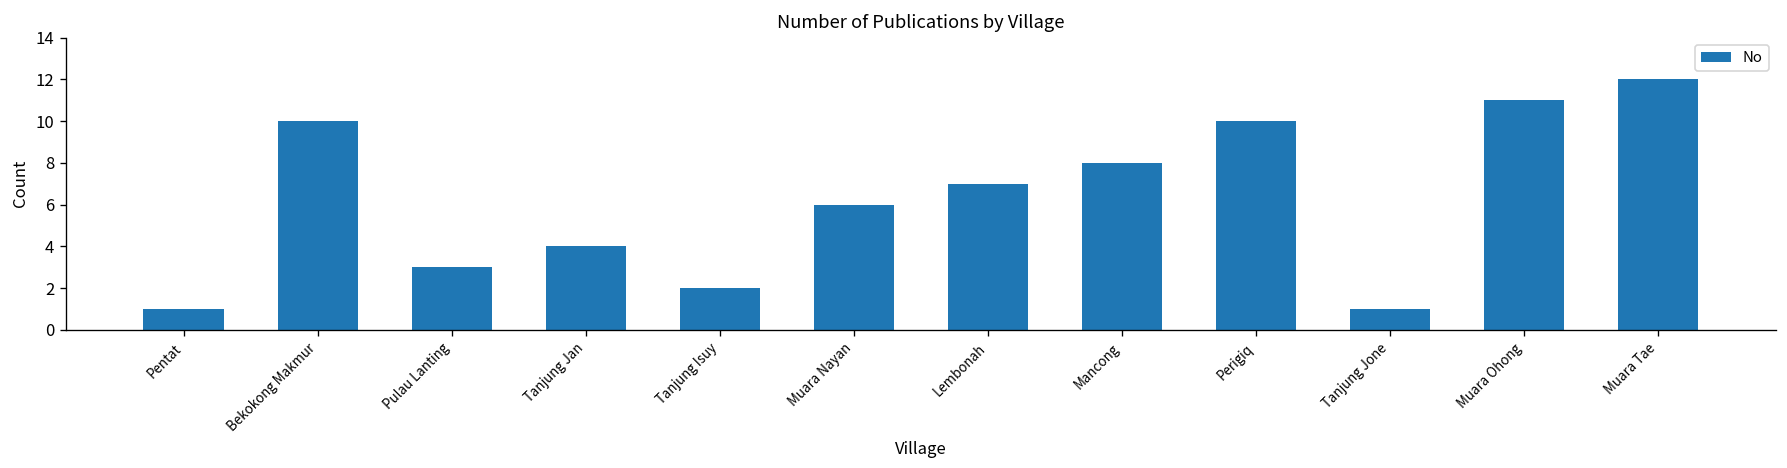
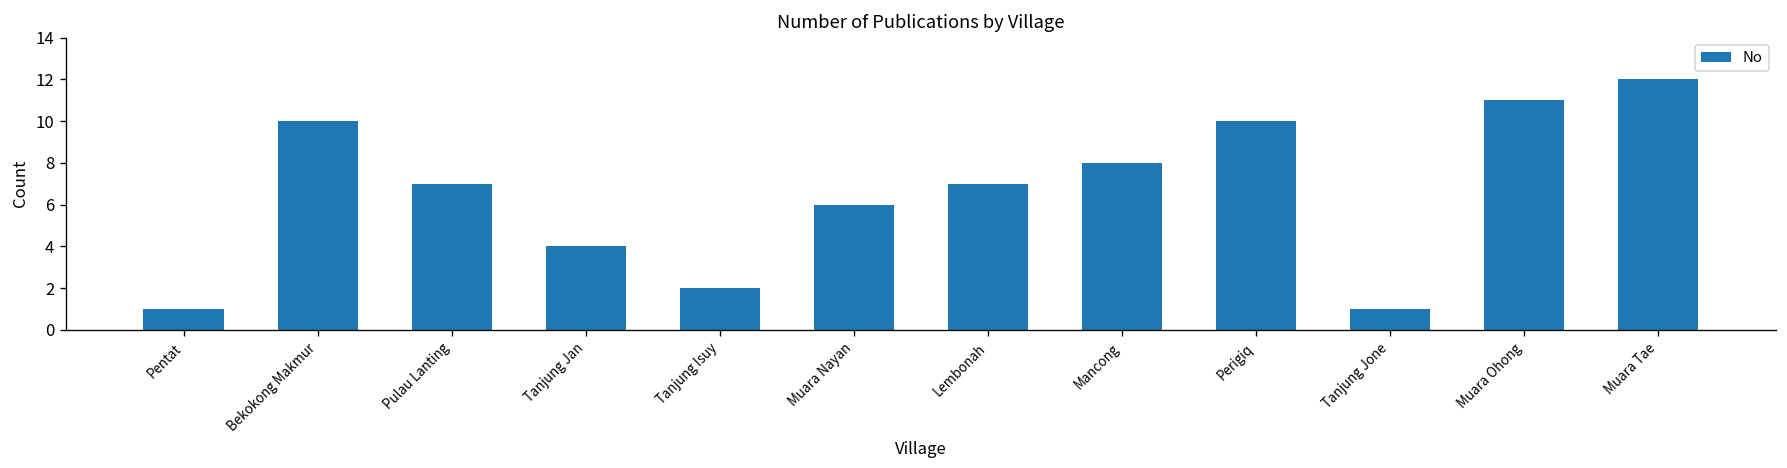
Pulau Lanting: 3 -> 7
